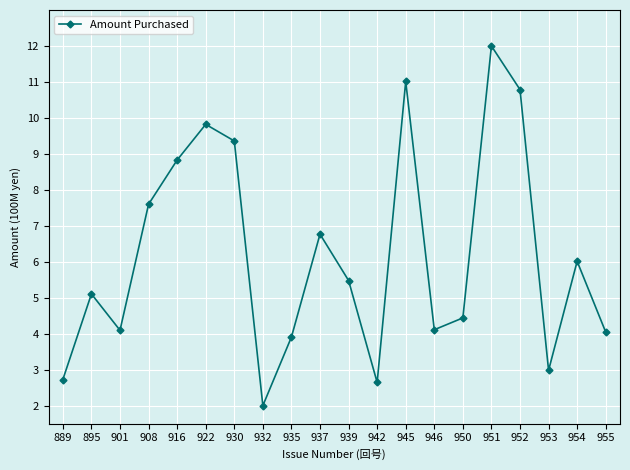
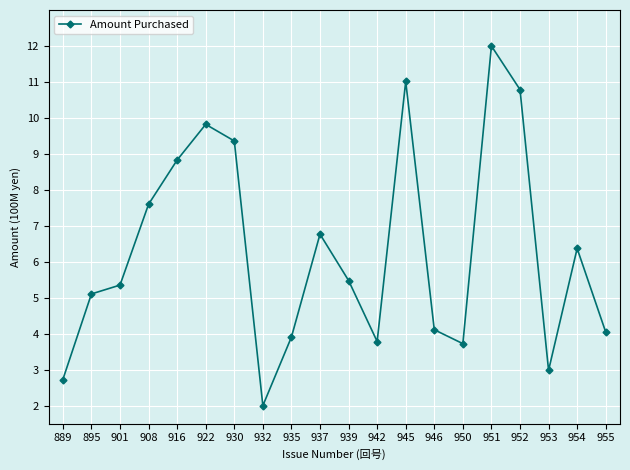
901: 4.1 -> 5.4
942: 2.6 -> 3.8
950: 4.4 -> 3.7
954: 6.0 -> 6.4
